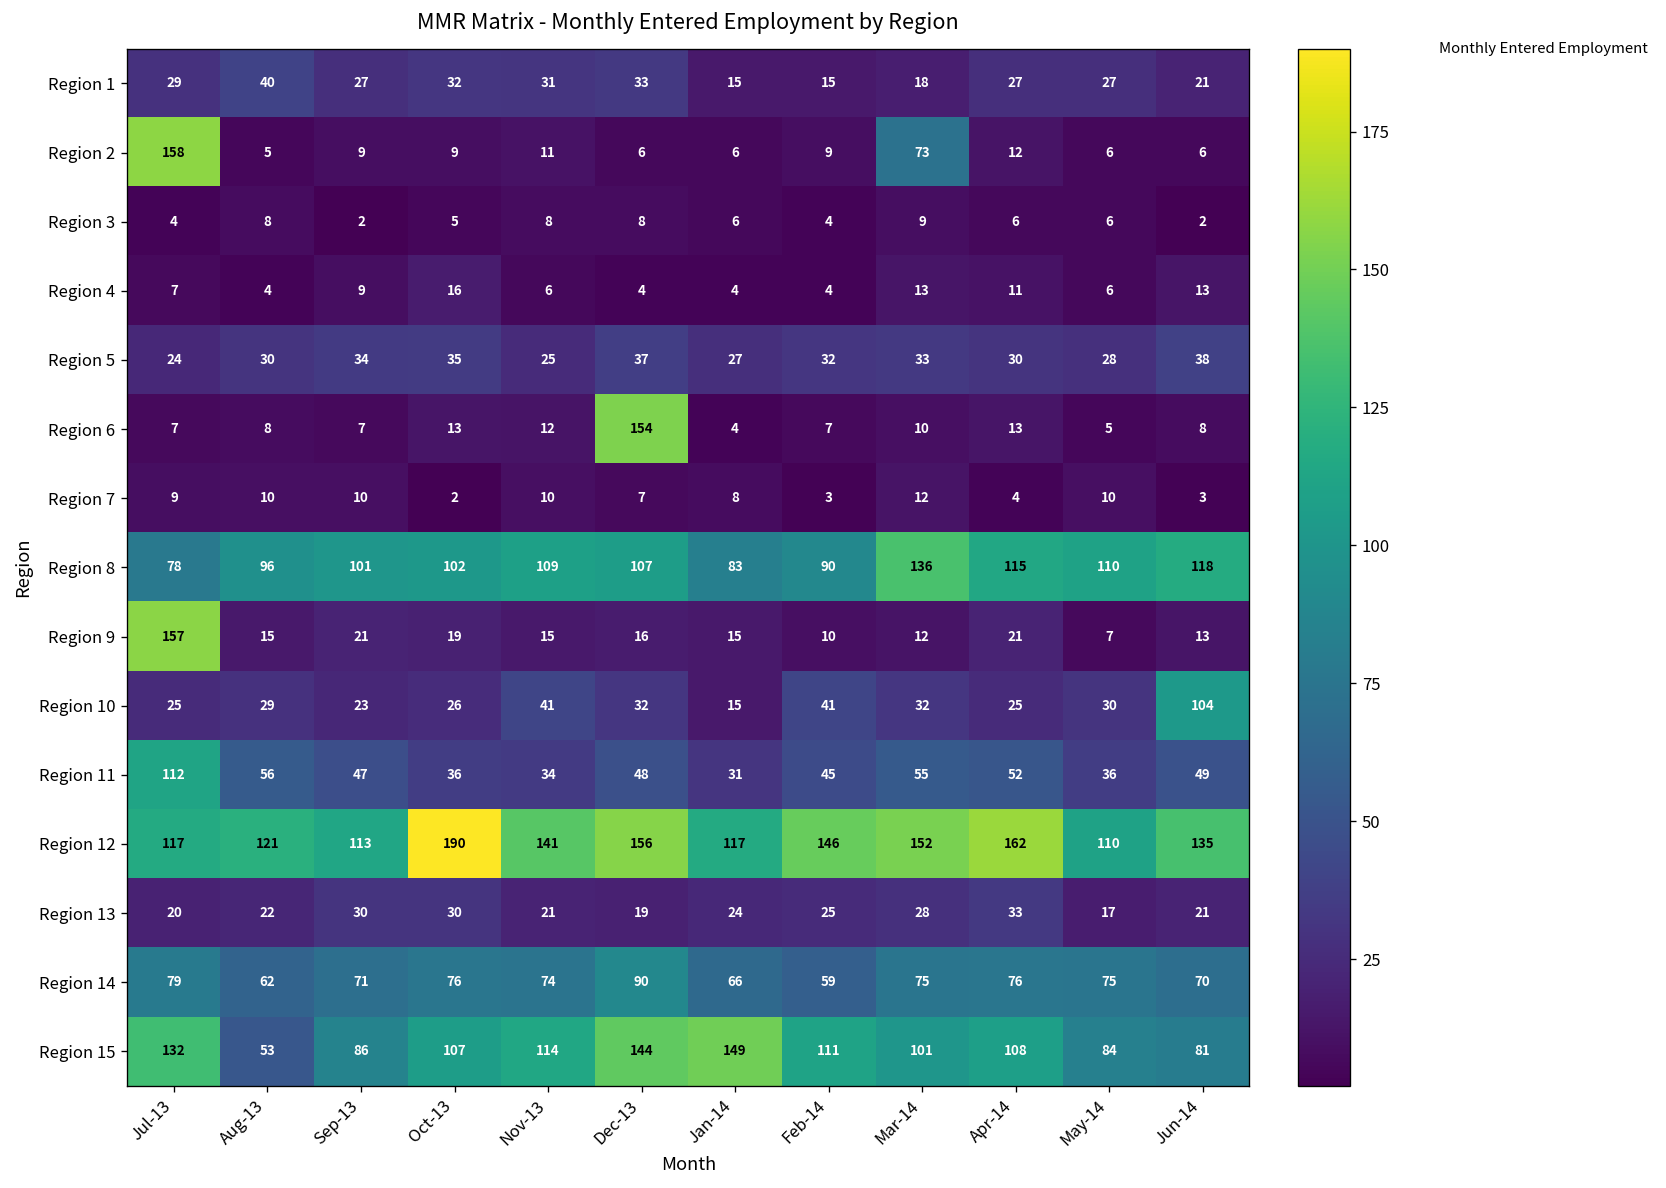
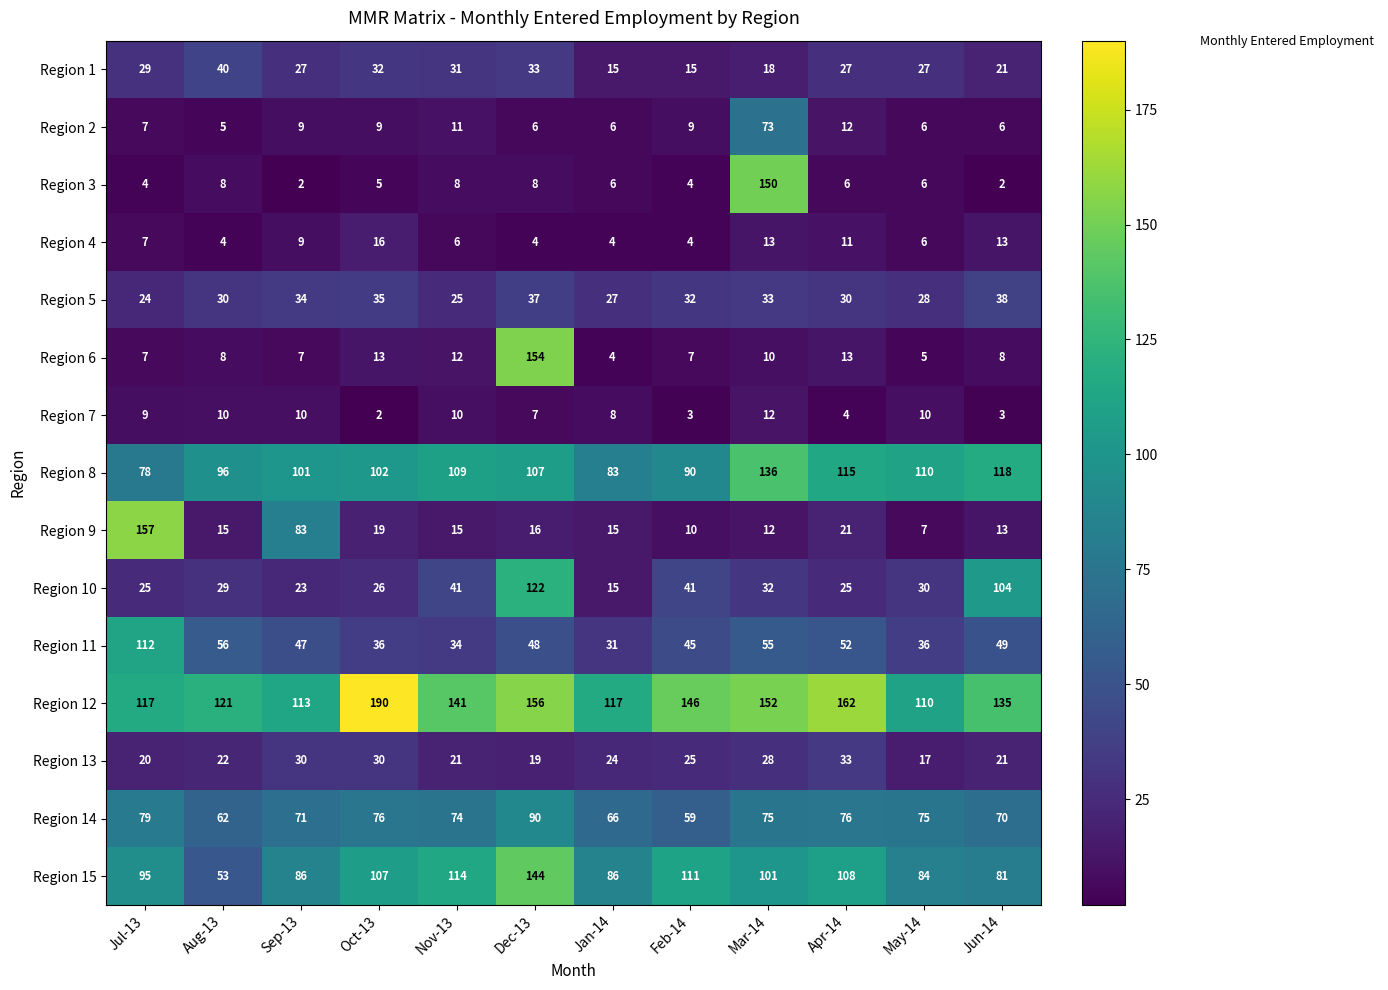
Region 2, Jul-13: 158 -> 7
Region 3, Mar-14: 9 -> 150
Region 9, Sep-13: 21 -> 83
Region 10, Dec-13: 32 -> 122
Region 15, Jul-13: 132 -> 95
Region 15, Jan-14: 149 -> 86
